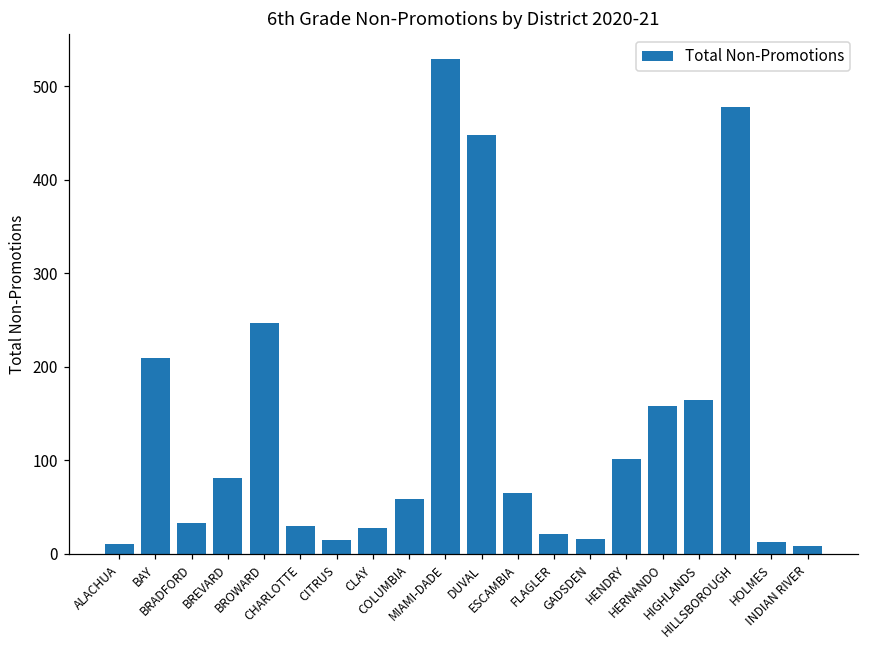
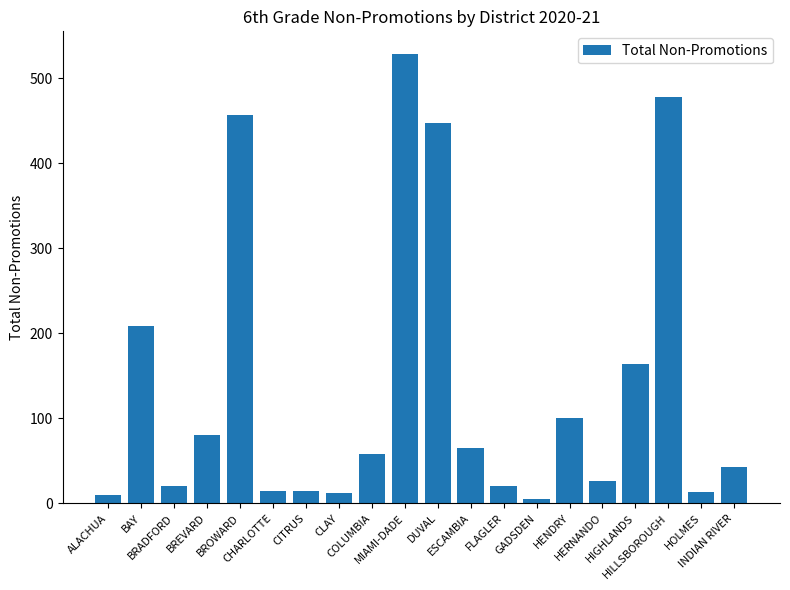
BRADFORD: 30 -> 20
BROWARD: 250 -> 460
CHARLOTTE: 30 -> 10
CLAY: 30 -> 10
GADSDEN: 20 -> 10
HERNANDO: 160 -> 30
INDIAN RIVER: 10 -> 40
